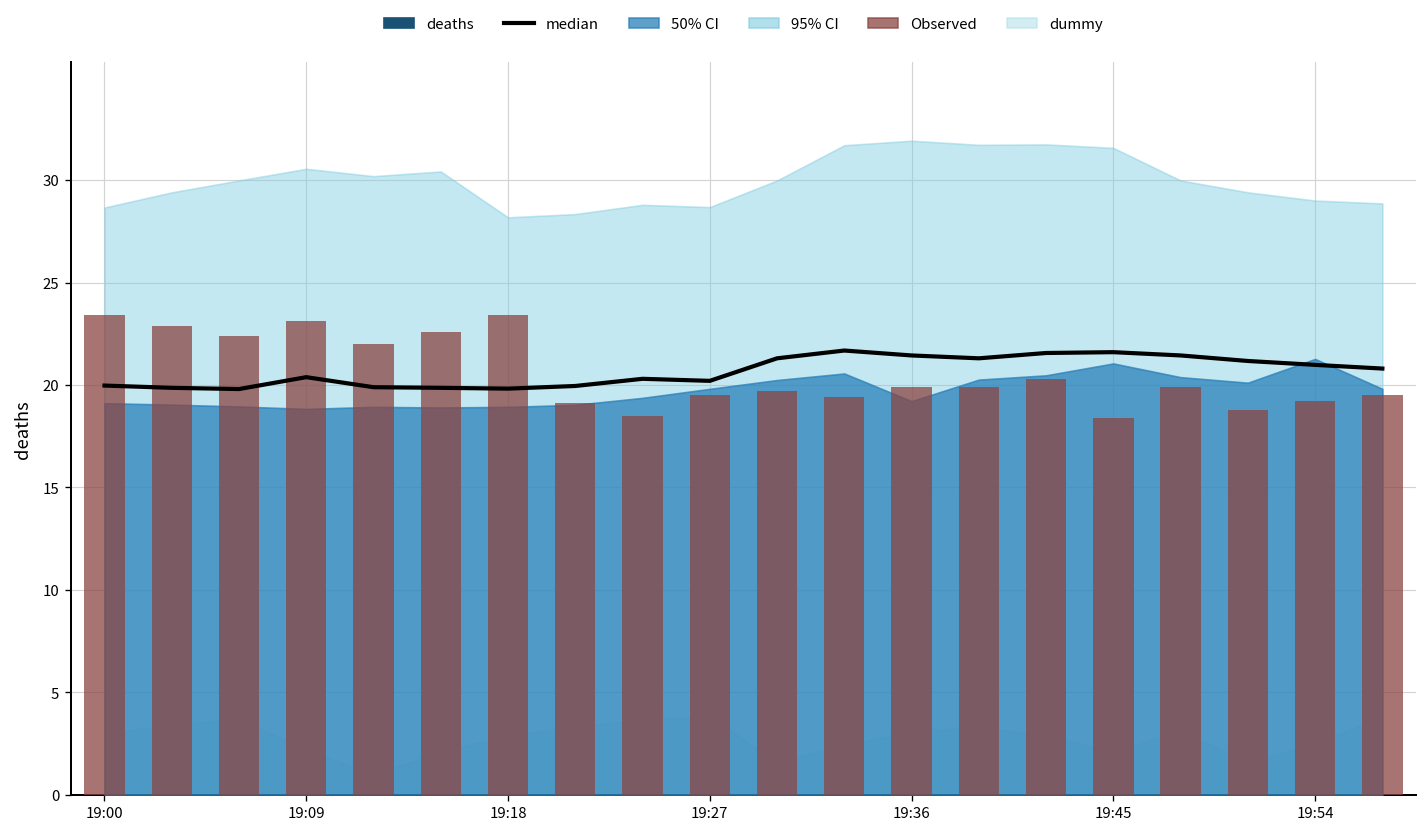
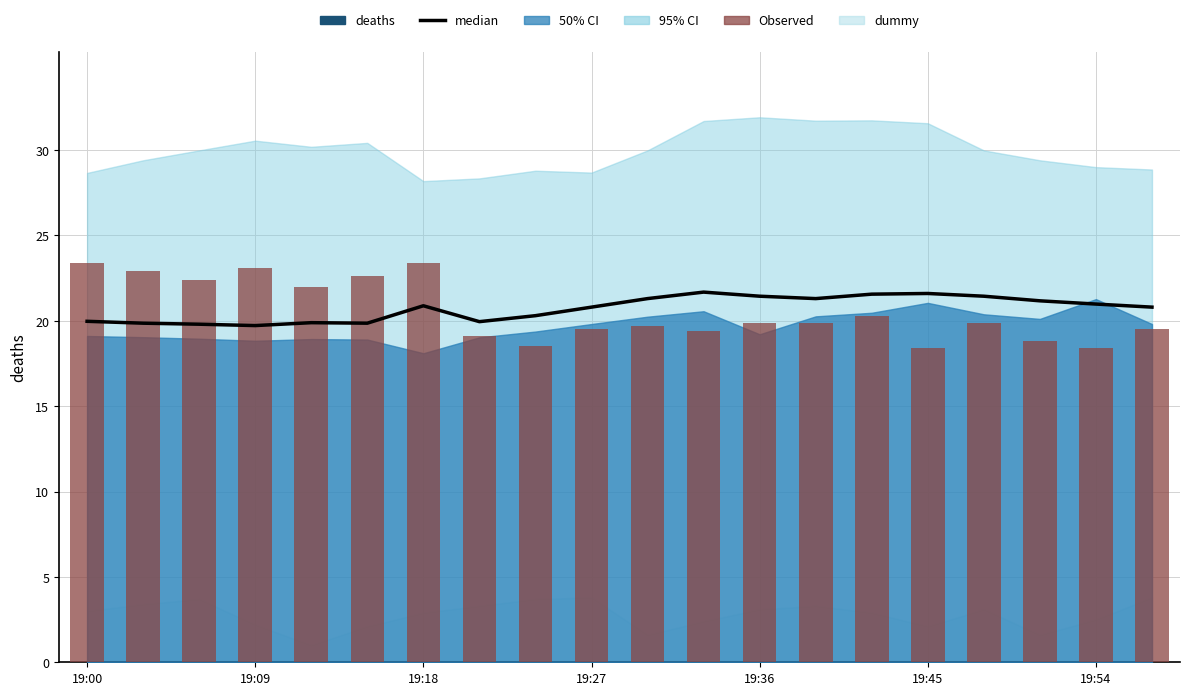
median, 19:09: 20.4 -> 19.7
median, 19:18: 19.8 -> 20.9
50% CI, 19:18: 18.9 -> 18.1
median, 19:27: 20.2 -> 20.8
Observed, 19:54: 19.2 -> 18.4
